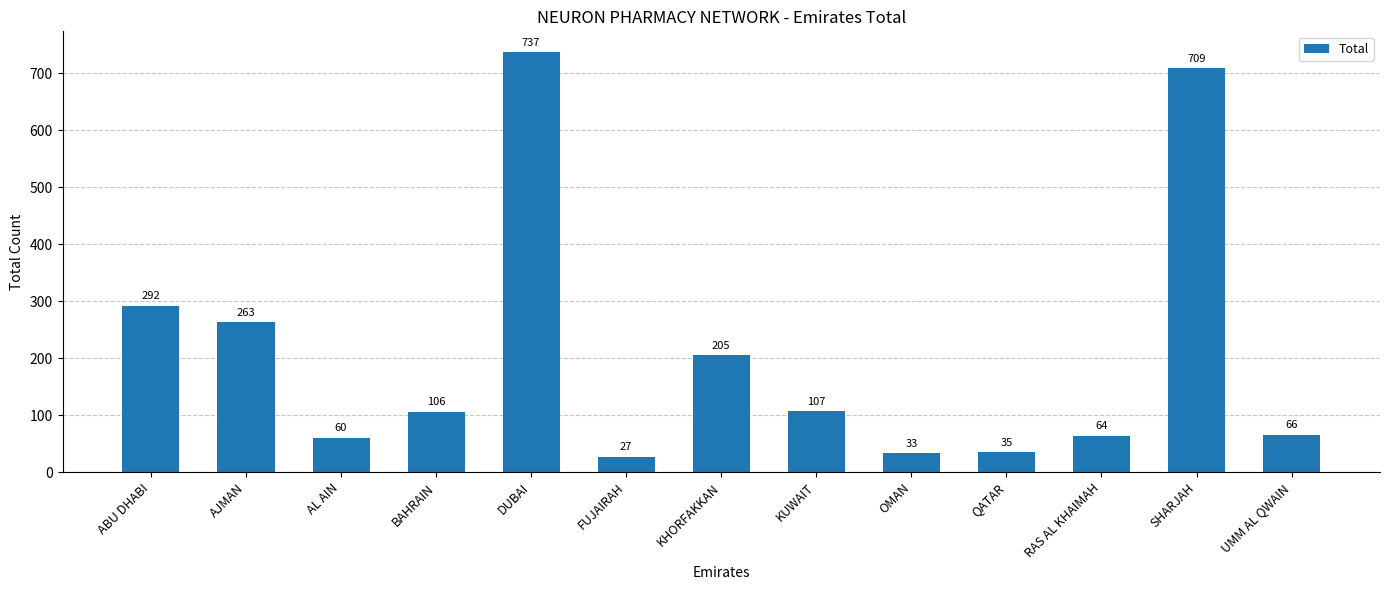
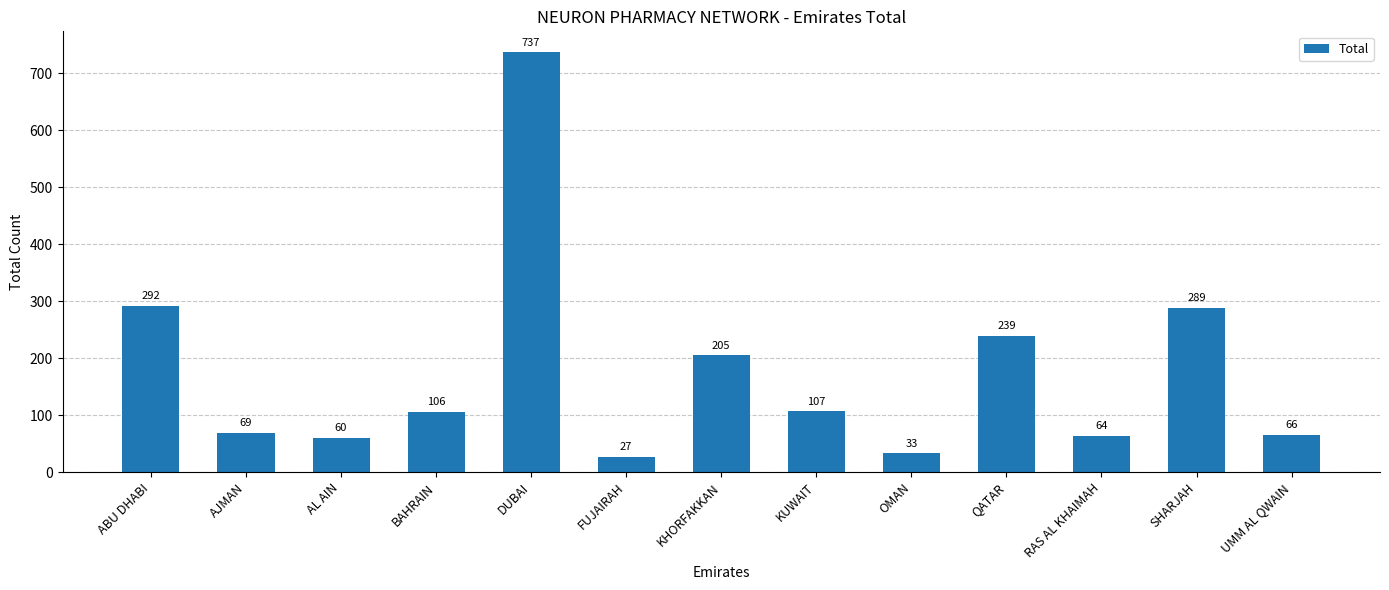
AJMAN: 263 -> 69
QATAR: 35 -> 239
SHARJAH: 709 -> 289
